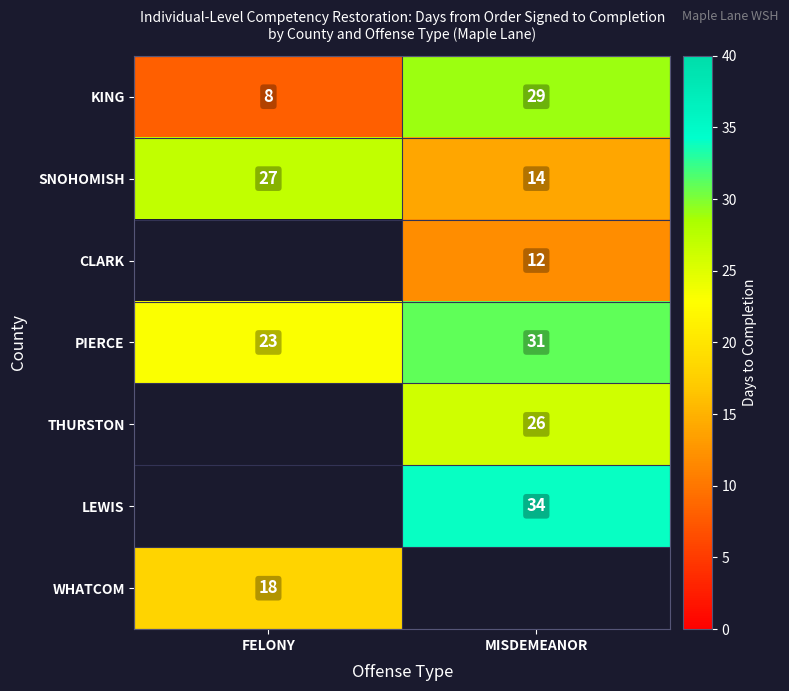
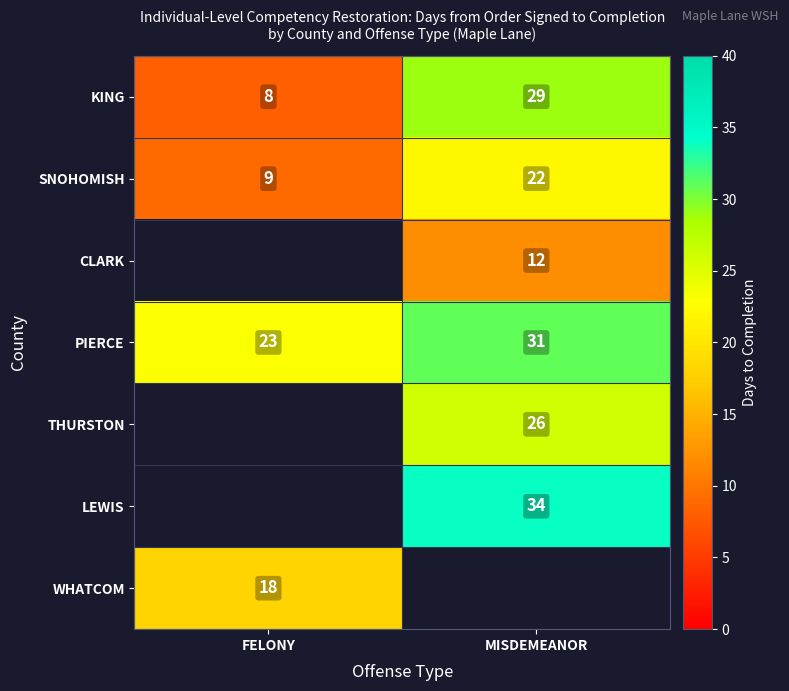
SNOHOMISH, FELONY: 27 -> 9
SNOHOMISH, MISDEMEANOR: 14 -> 22
